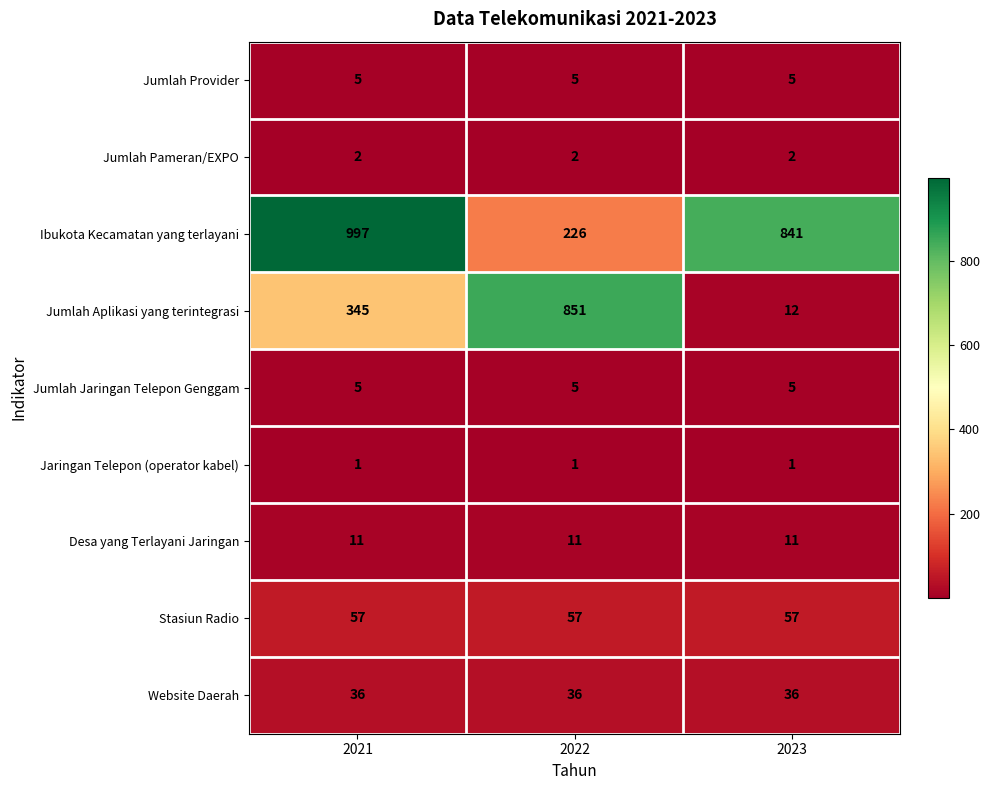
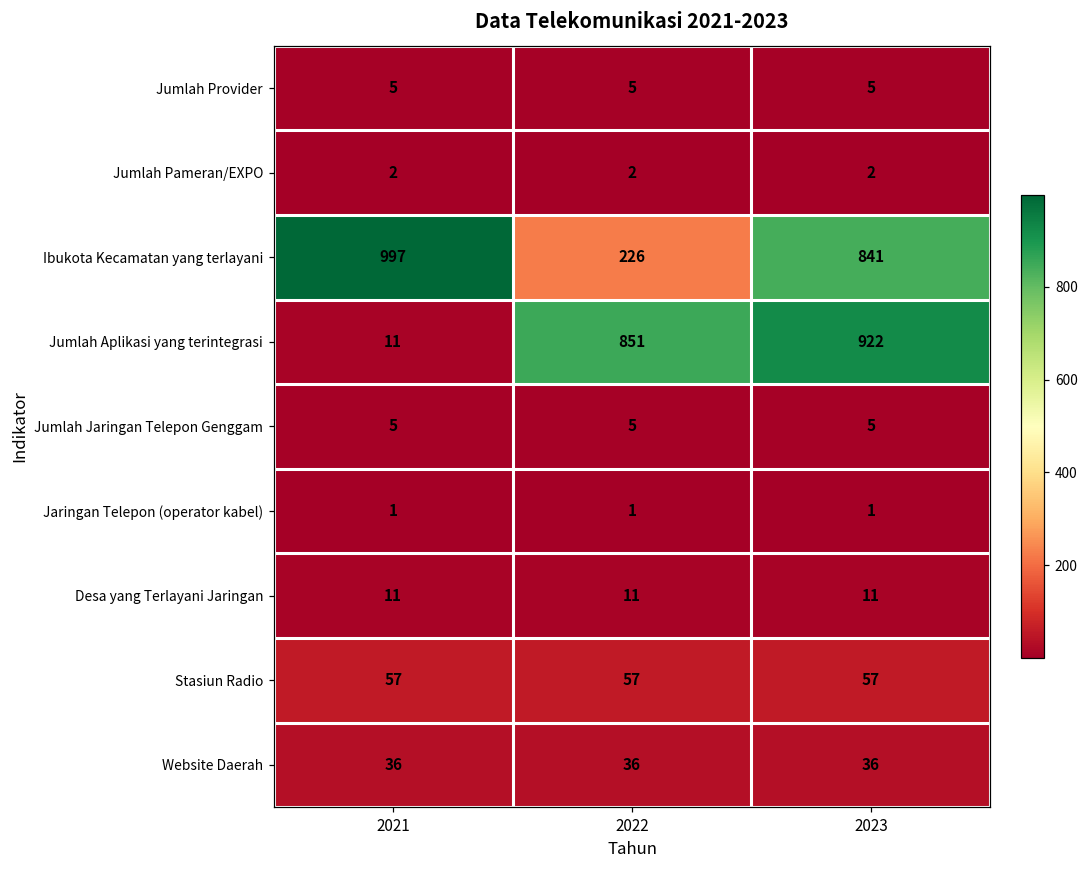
Jumlah Aplikasi yang terintegrasi, 2021: 345 -> 11
Jumlah Aplikasi yang terintegrasi, 2023: 12 -> 922
